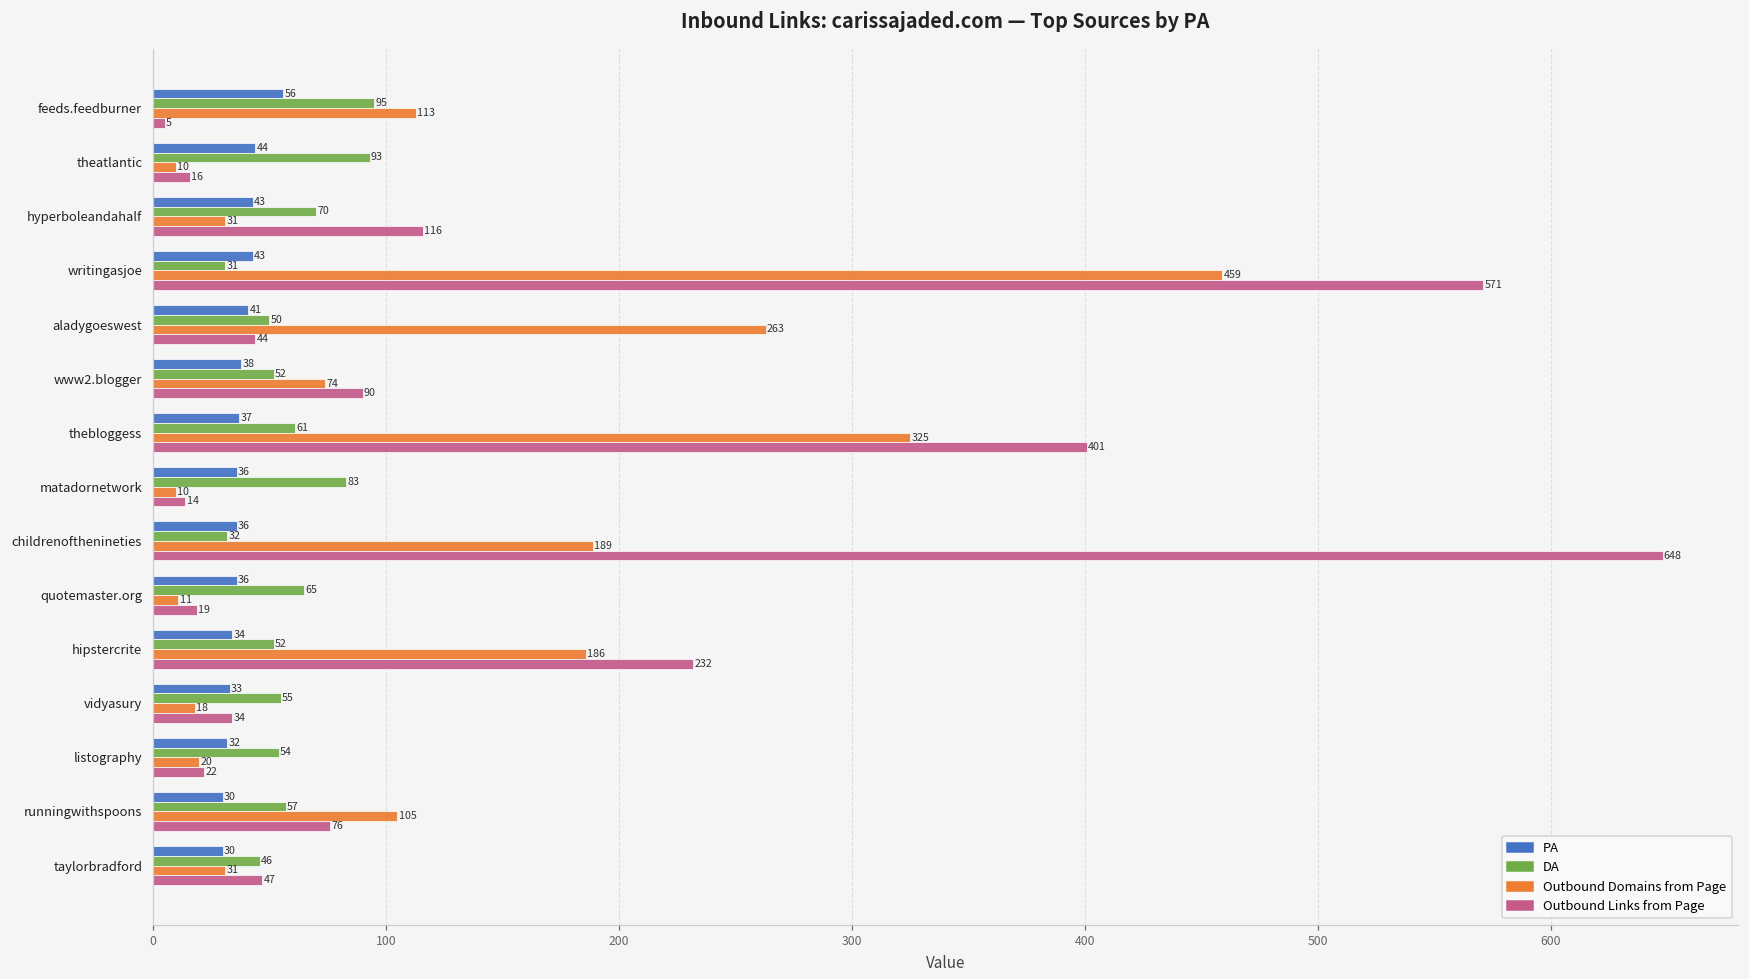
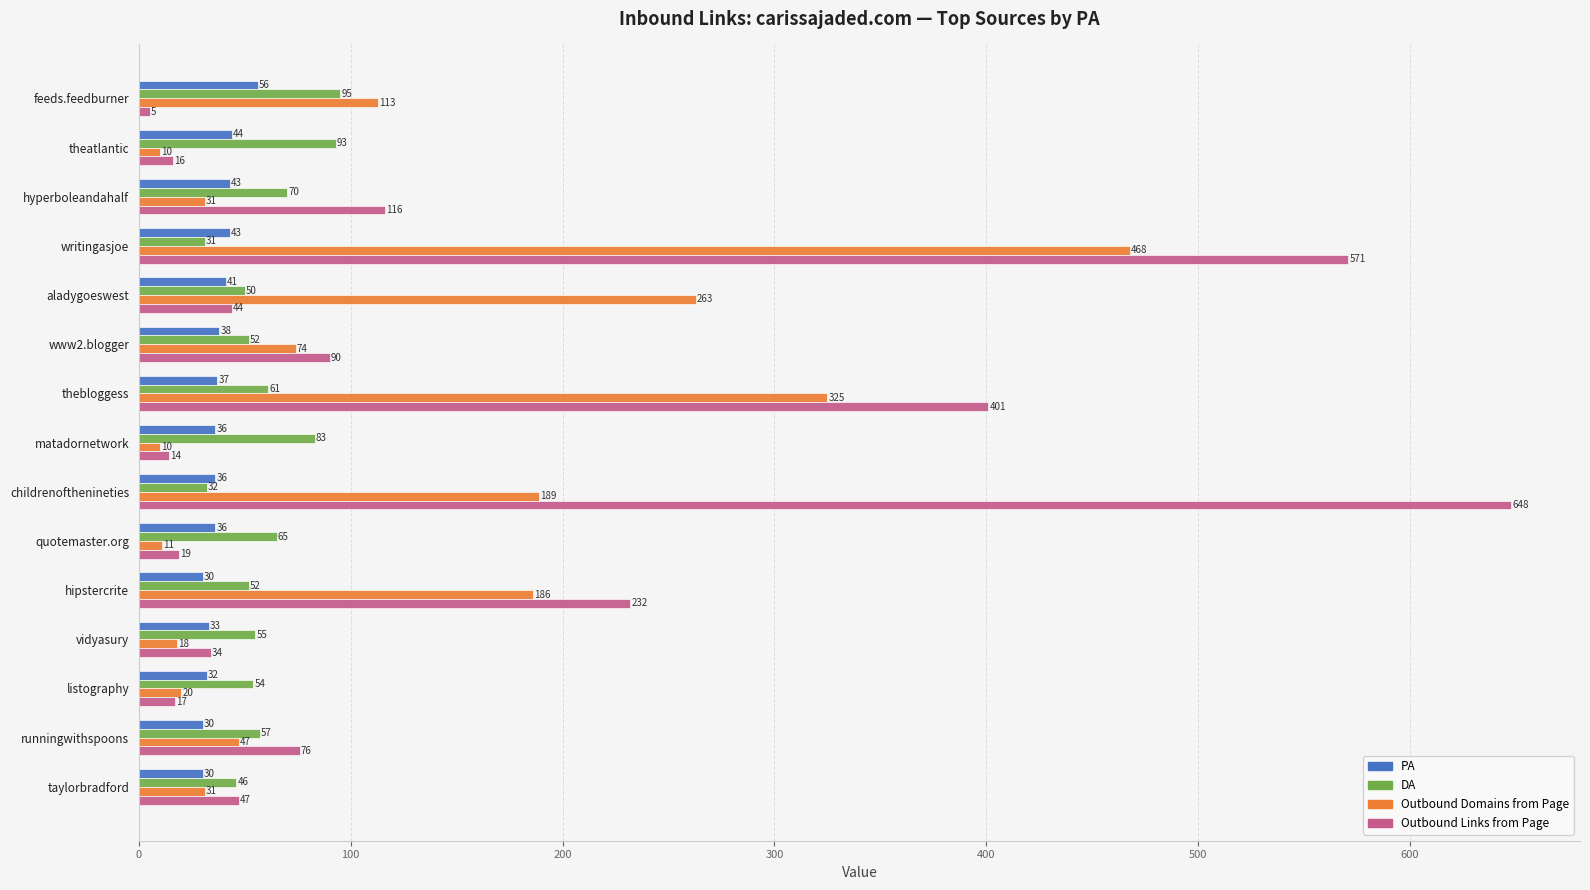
Outbound Domains from Page, writingasjoe: 459 -> 468
PA, hipstercrite: 34 -> 30
Outbound Links from Page, listography: 22 -> 17
Outbound Domains from Page, runningwithspoons: 105 -> 47
